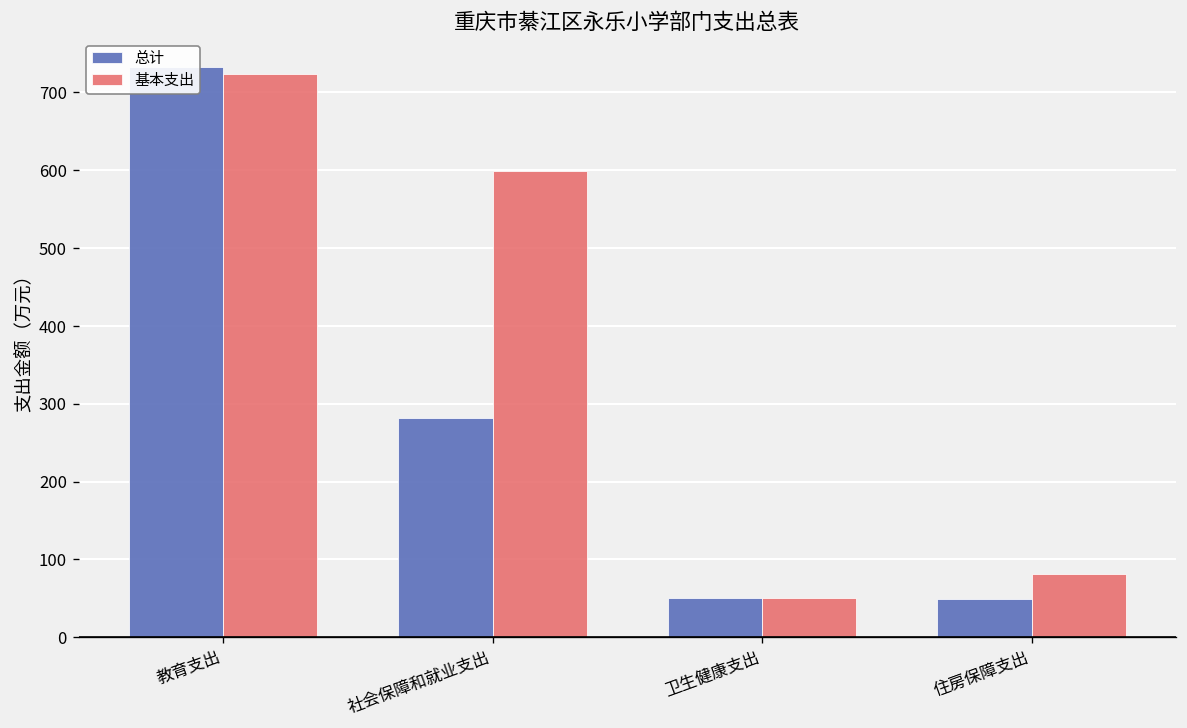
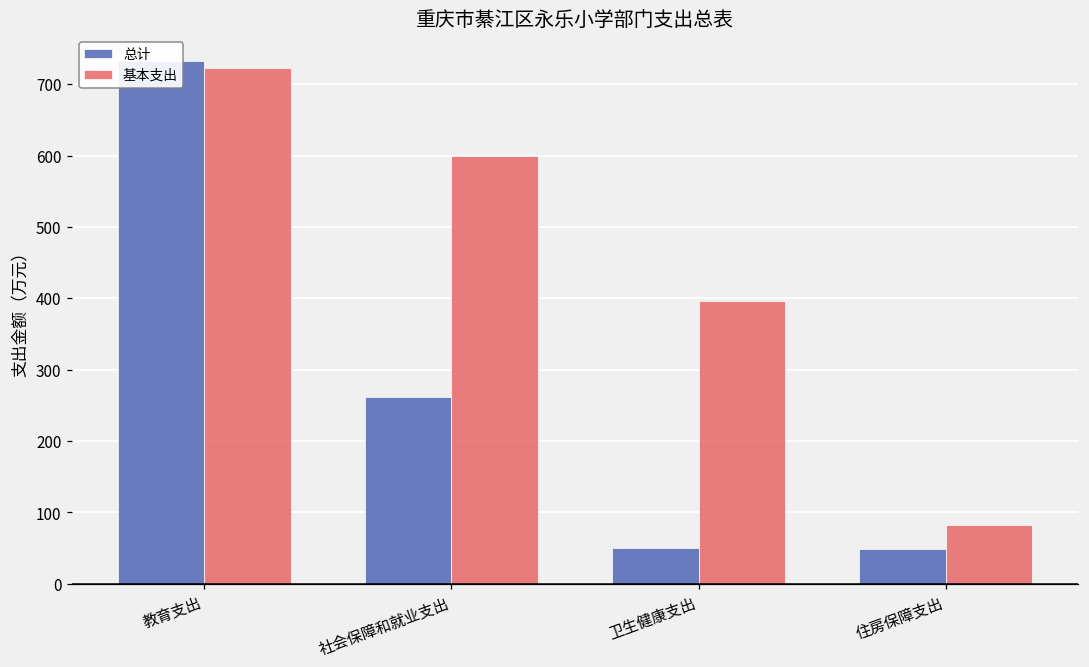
总计, 社会保障和就业支出: 280 -> 260
基本支出, 卫生健康支出: 50 -> 400
